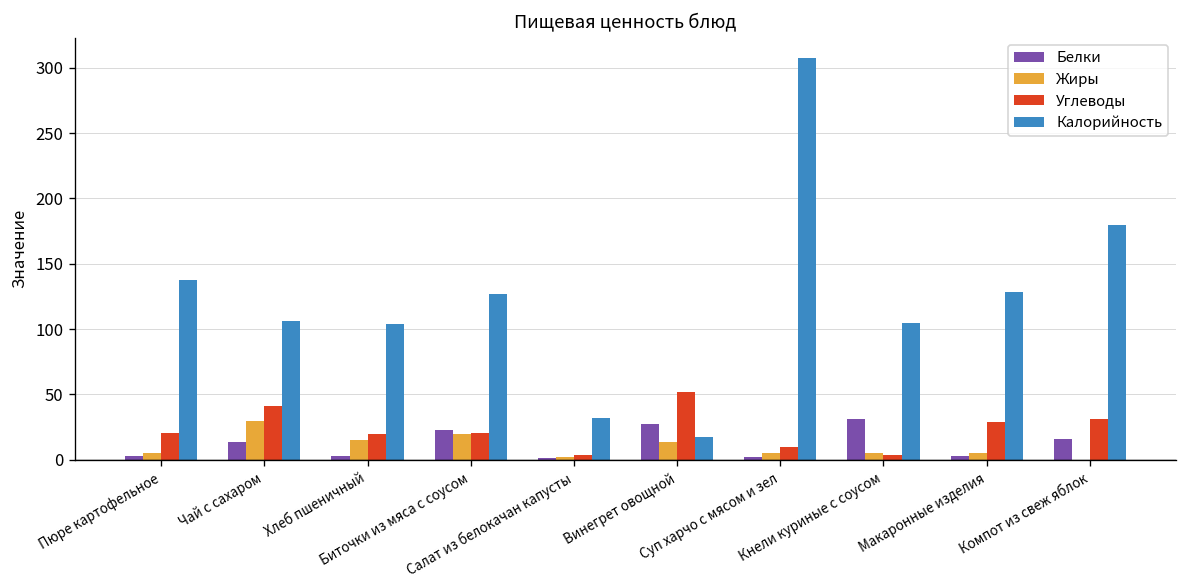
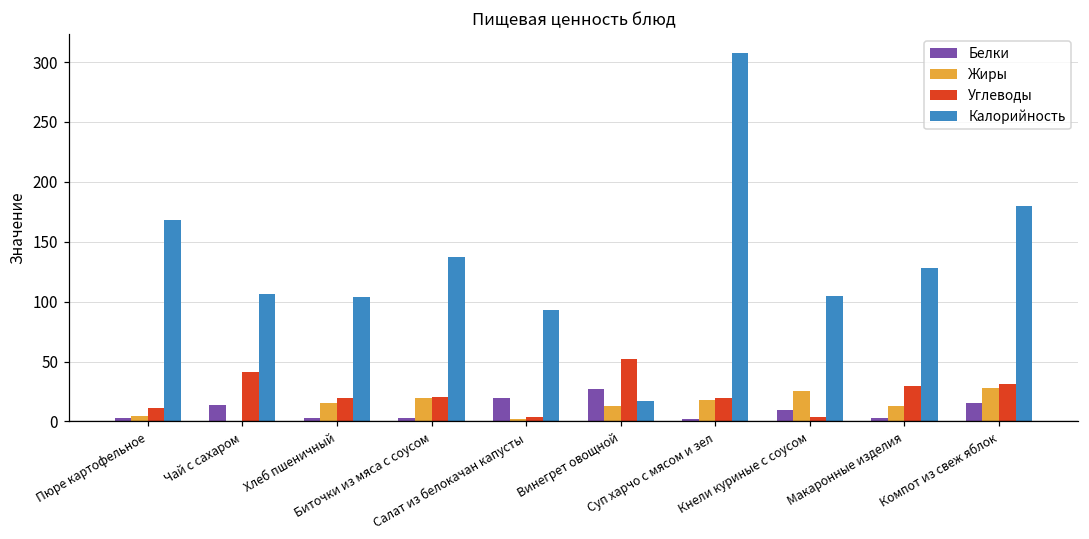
Углеводы, Пюре картофельное: 20 -> 11
Калорийность, Пюре картофельное: 137 -> 168
Жиры, Чай с сахаром: 30 -> 0
Белки, Биточки из мяса с соусом: 23 -> 3
Калорийность, Биточки из мяса с соусом: 126 -> 137
Белки, Салат из белокачан капусты: 2 -> 20
Калорийность, Салат из белокачан капусты: 32 -> 93
Жиры, Суп харчо с мясом и зел: 5 -> 18
Углеводы, Суп харчо с мясом и зел: 10 -> 20
Белки, Кнели куриные с соусом: 31 -> 10
Жиры, Кнели куриные с соусом: 5 -> 25
Жиры, Макаронные изделия: 5 -> 13
Жиры, Компот из свеж яблок: 0 -> 28
